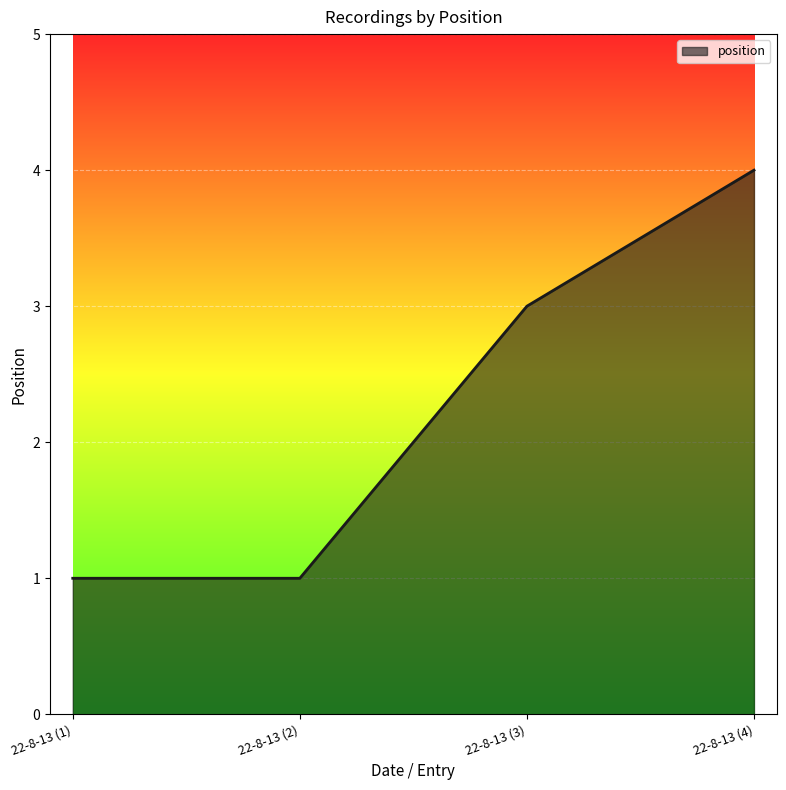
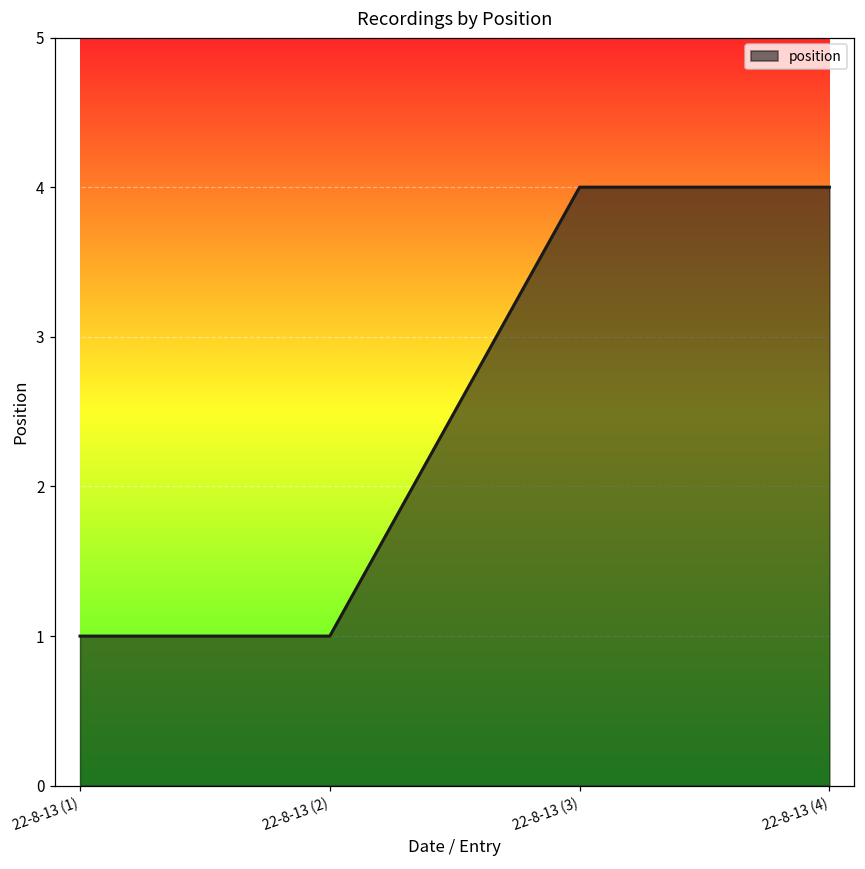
22-8-13 (3): 3 -> 4
